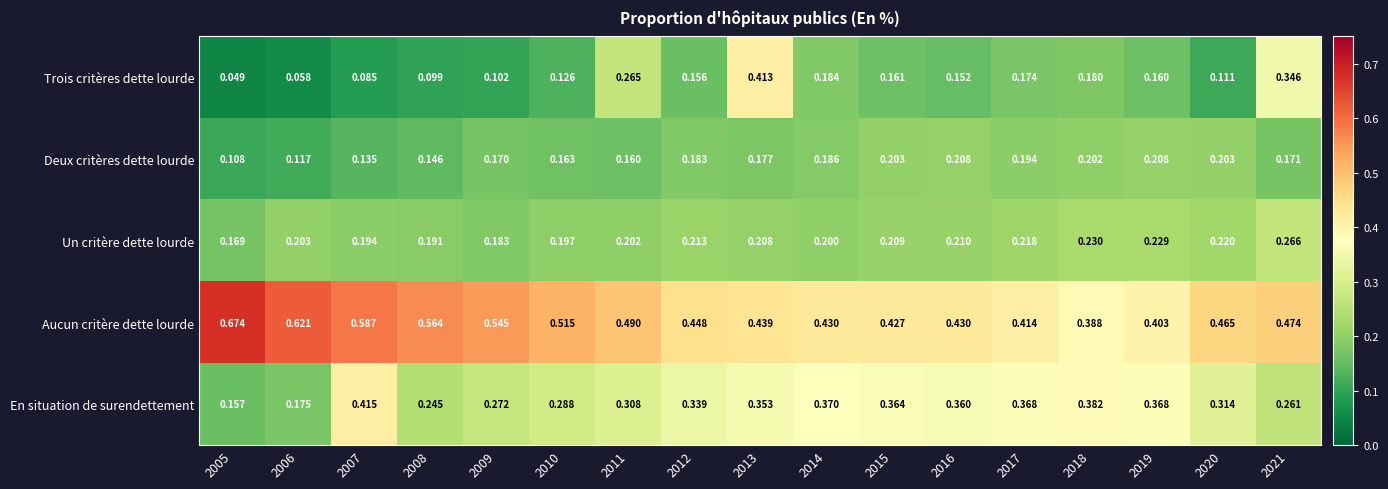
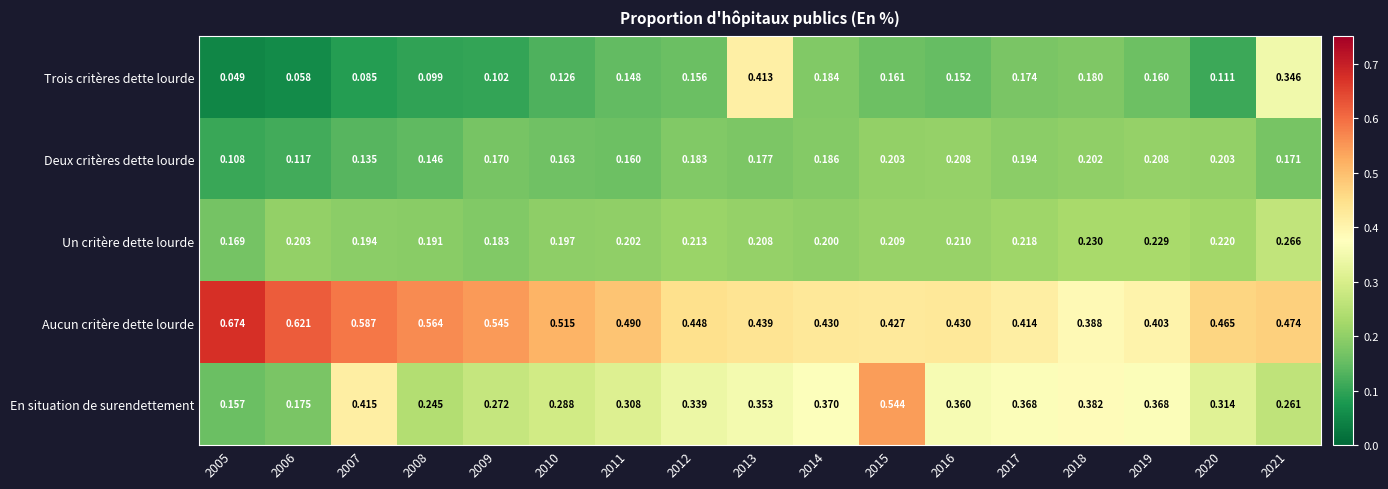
Trois critères dette lourde, 2011: 0.265 -> 0.148
En situation de surendettement, 2015: 0.364 -> 0.544
